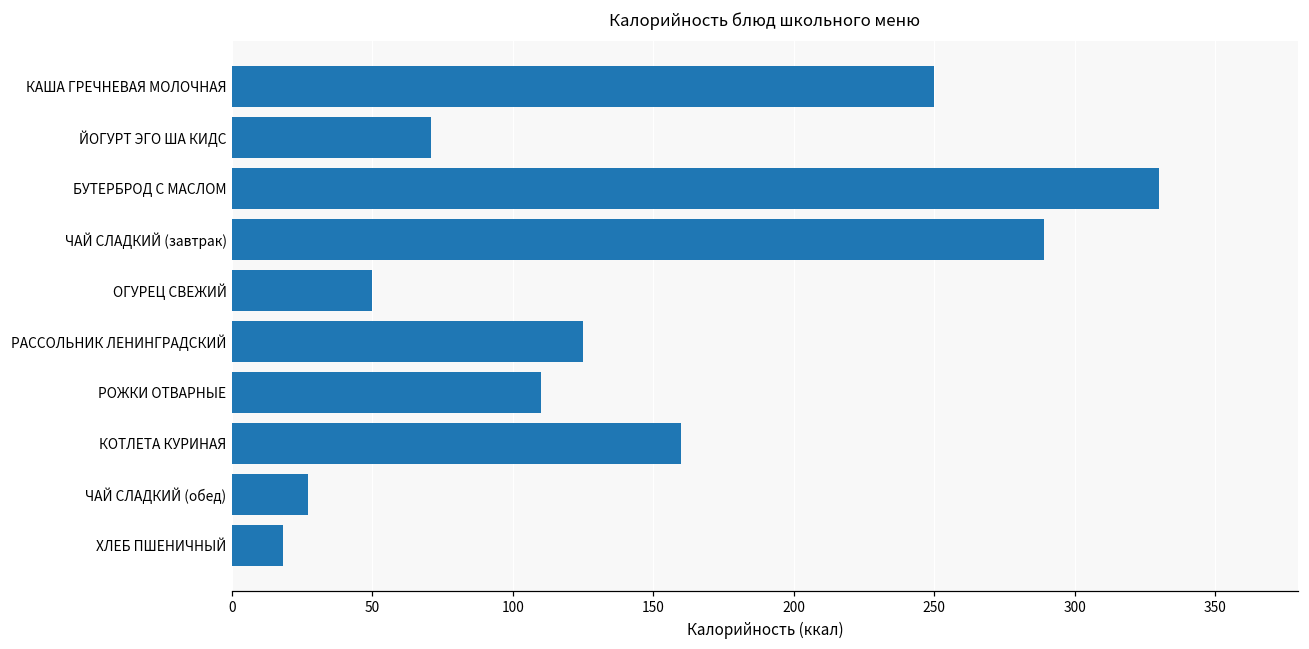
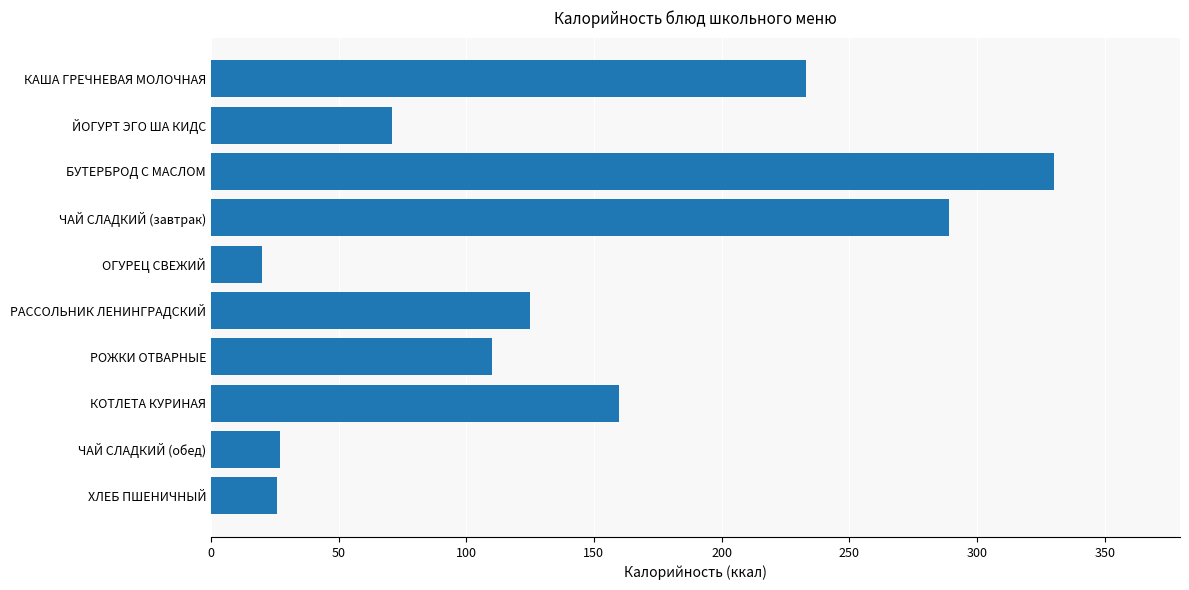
КАША ГРЕЧНЕВАЯ МОЛОЧНАЯ: 250 -> 233
ОГУРЕЦ СВЕЖИЙ: 50 -> 20
ХЛЕБ ПШЕНИЧНЫЙ: 18 -> 26
